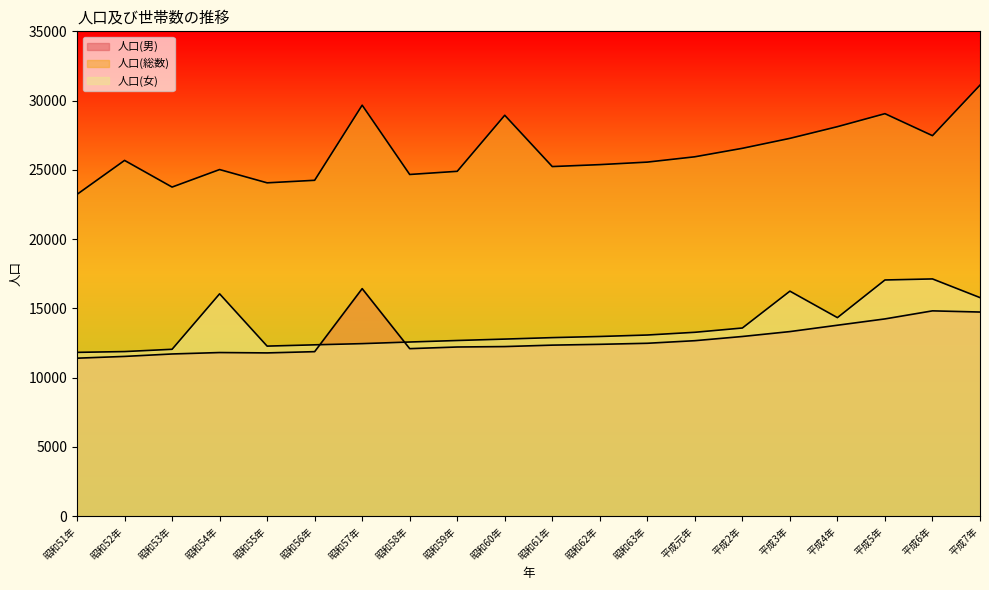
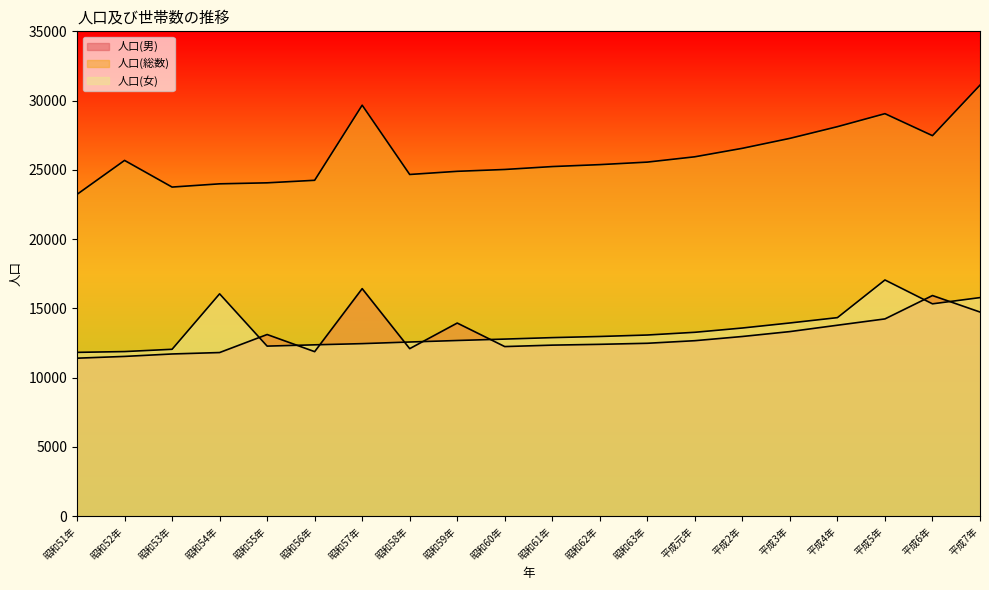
人口(総数), 昭和54年: 25000 -> 24000
人口(男), 昭和55年: 11800 -> 13100
人口(男), 昭和59年: 12200 -> 13900
人口(総数), 昭和60年: 28900 -> 25000
人口(女), 平成3年: 16200 -> 13900
人口(男), 平成6年: 14800 -> 15900
人口(女), 平成6年: 17100 -> 15300
